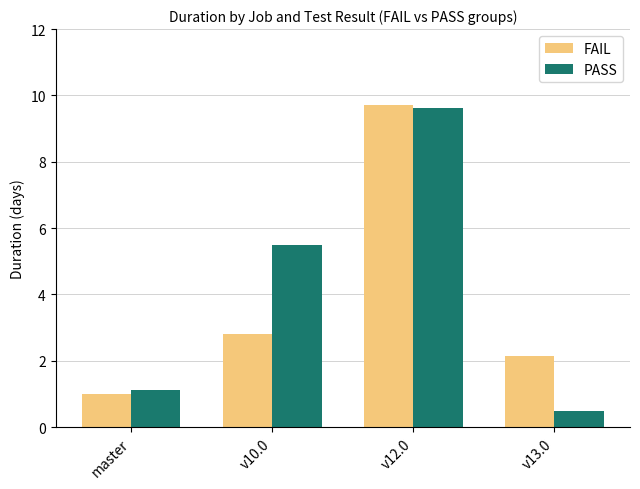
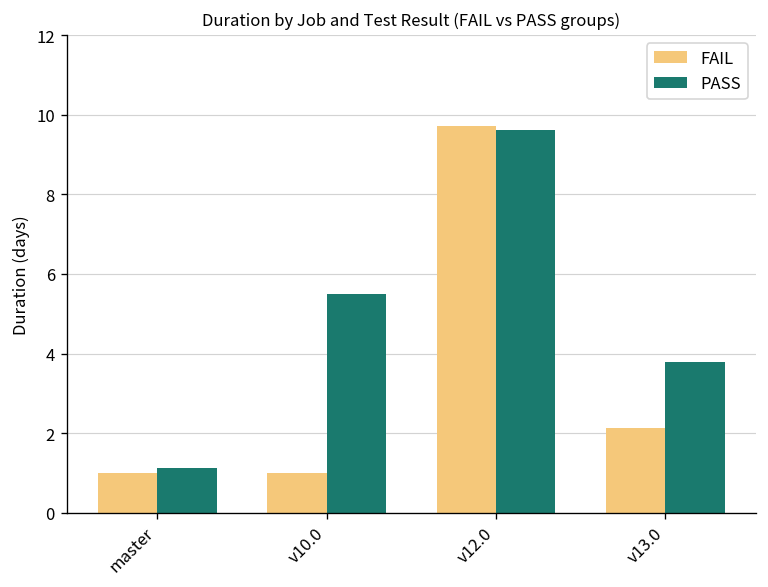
FAIL, v10.0: 2.8 -> 1.0
PASS, v13.0: 0.5 -> 3.8
